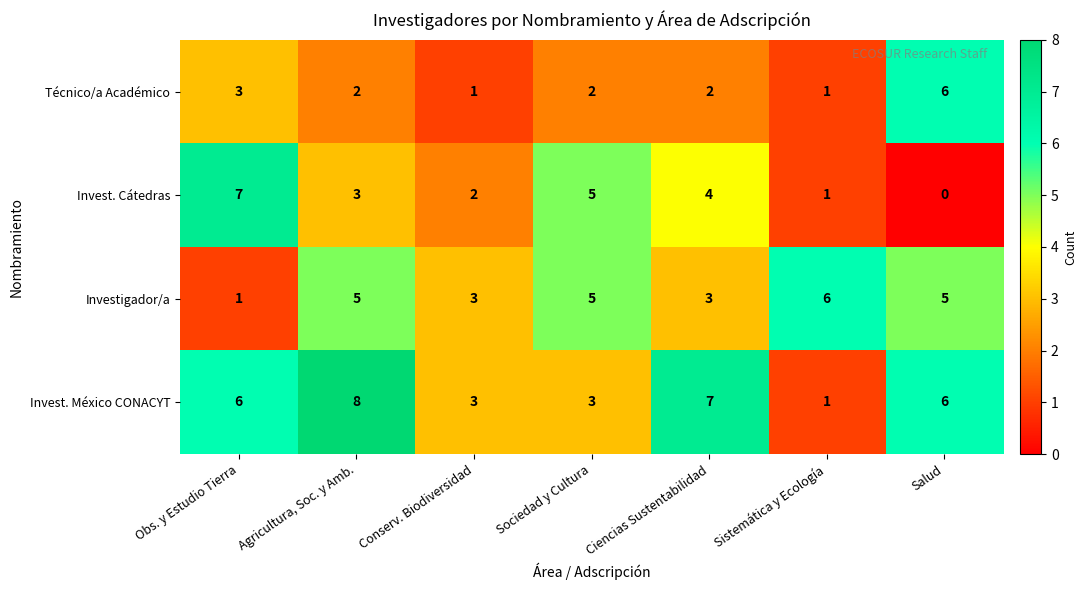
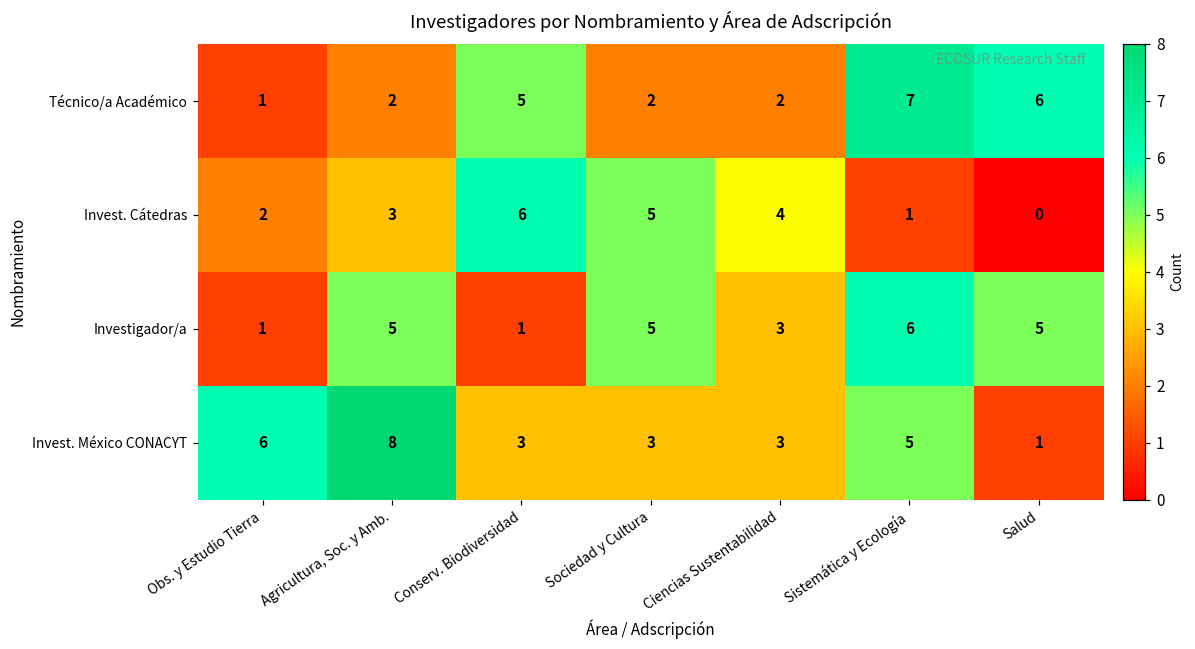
Técnico/a Académico, Obs. y Estudio Tierra: 3 -> 1
Técnico/a Académico, Conserv. Biodiversidad: 1 -> 5
Técnico/a Académico, Sistemática y Ecología: 1 -> 7
Invest. Cátedras, Obs. y Estudio Tierra: 7 -> 2
Invest. Cátedras, Conserv. Biodiversidad: 2 -> 6
Investigador/a, Conserv. Biodiversidad: 3 -> 1
Invest. México CONACYT, Ciencias Sustentabilidad: 7 -> 3
Invest. México CONACYT, Sistemática y Ecología: 1 -> 5
Invest. México CONACYT, Salud: 6 -> 1
